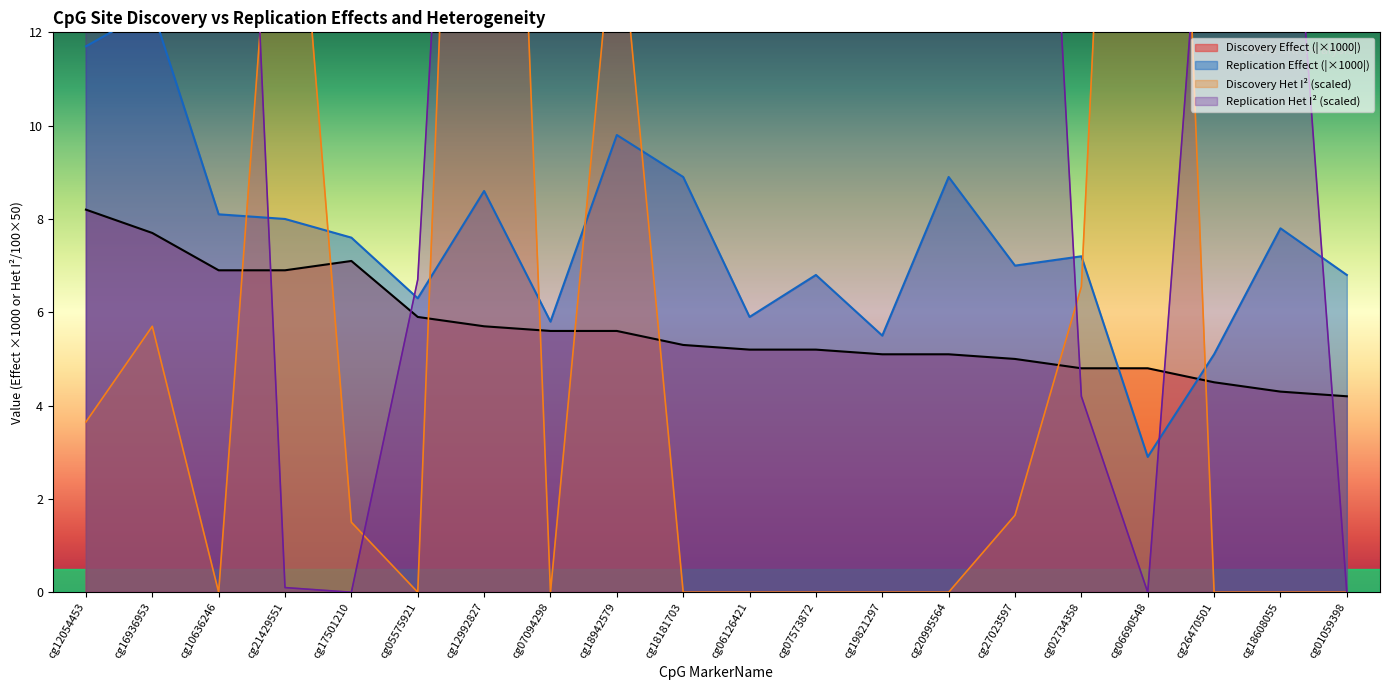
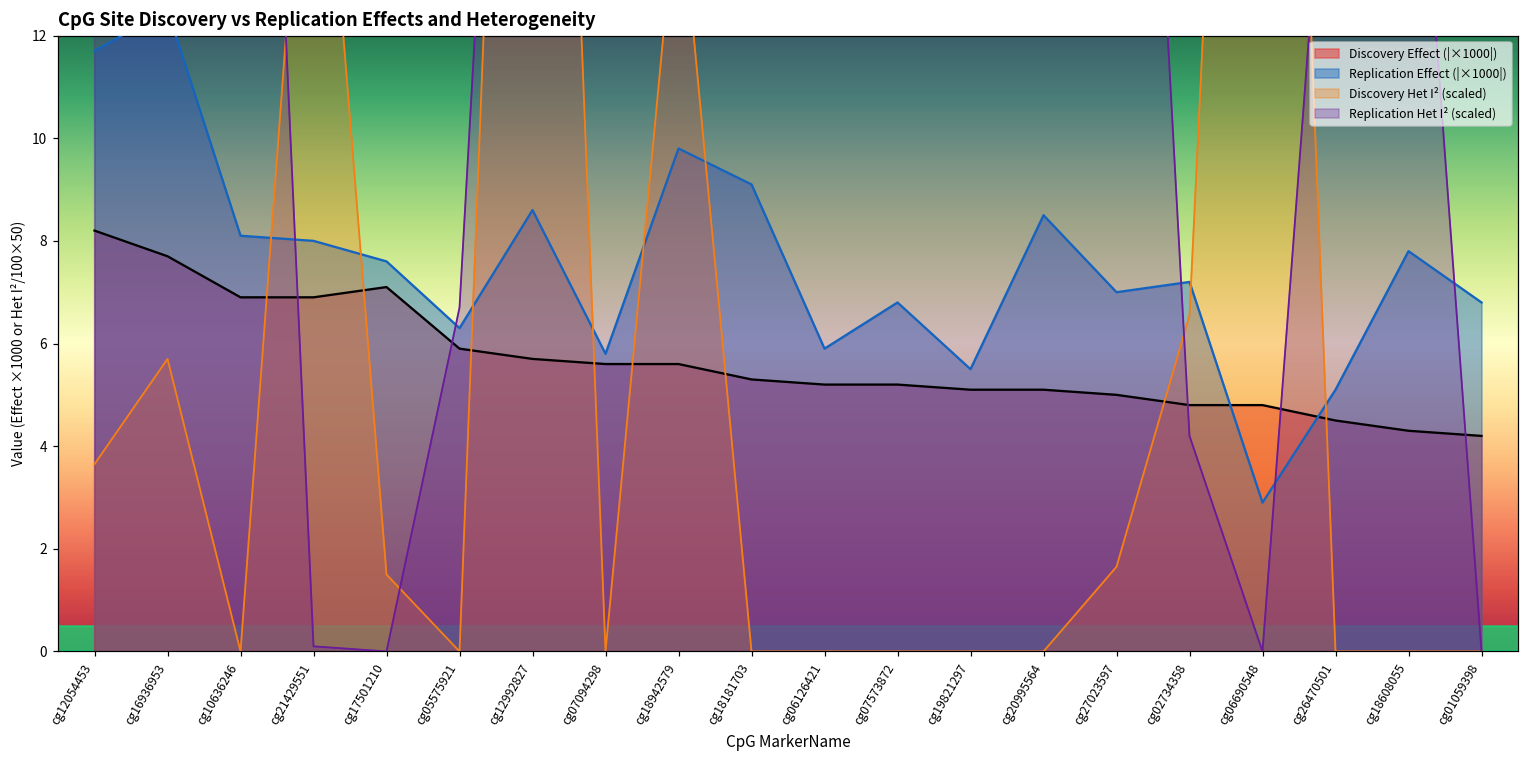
Replication Effect (|×1000|), cg18181703: 8.9 -> 9.1
Replication Effect (|×1000|), cg20995564: 8.9 -> 8.5
